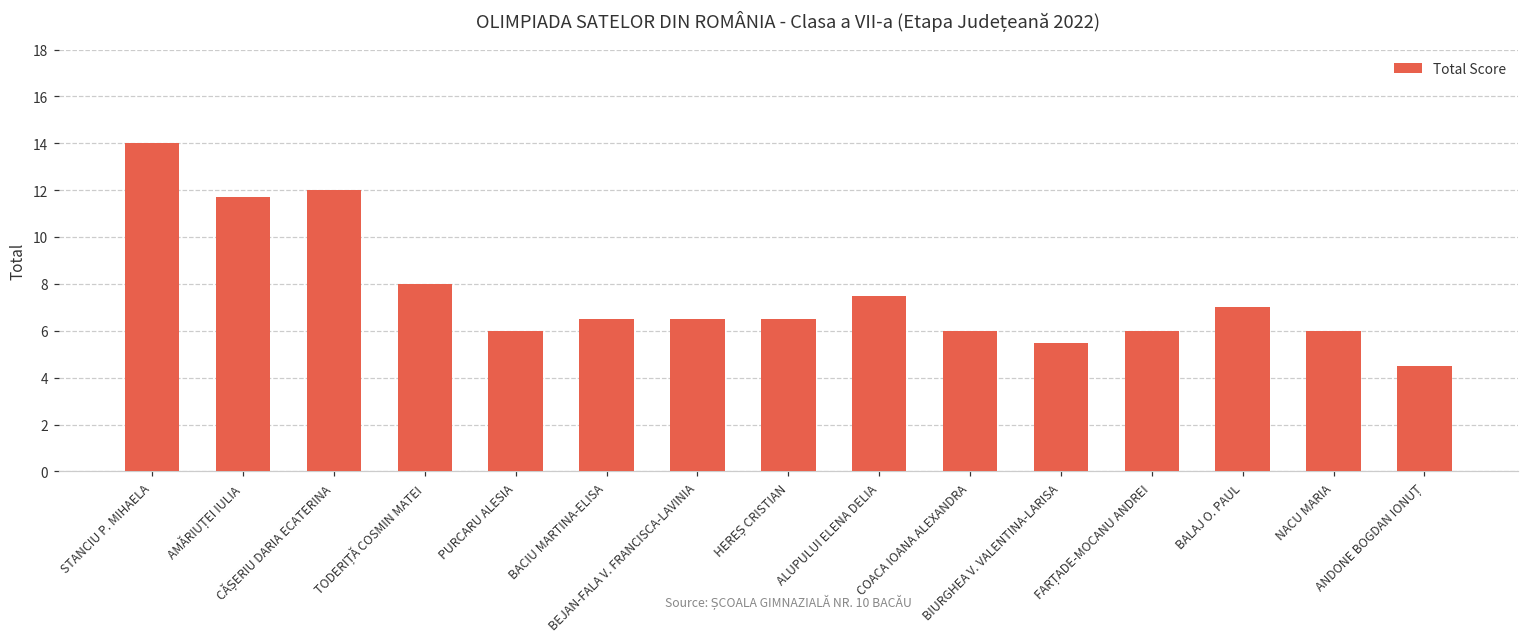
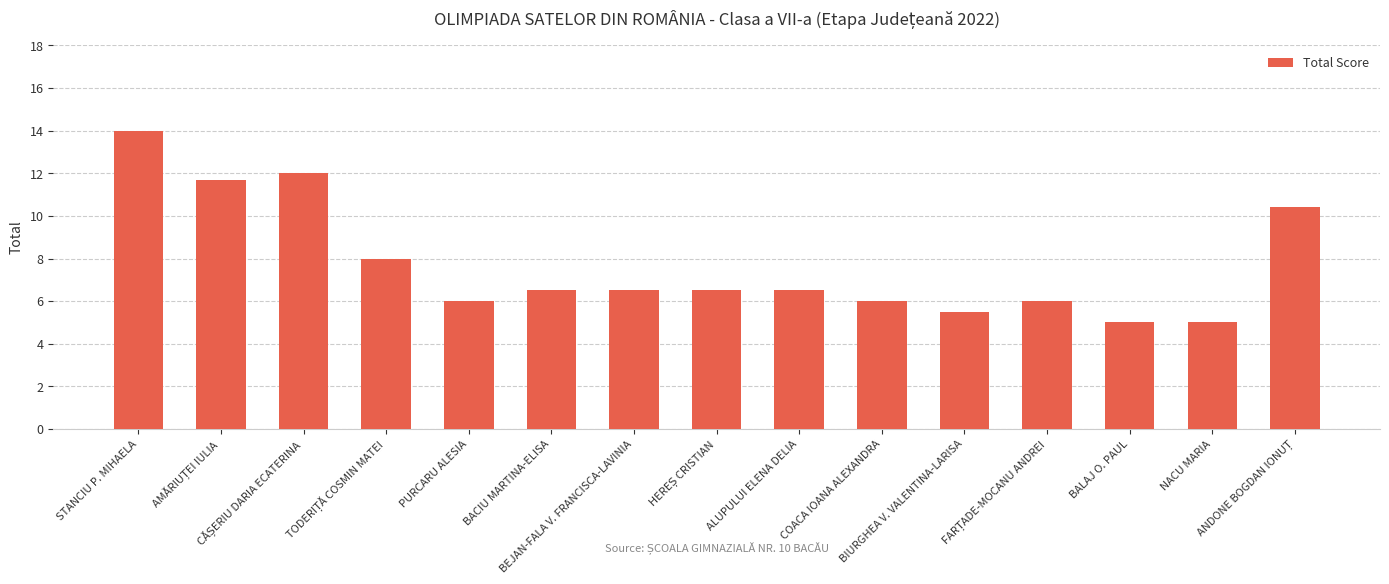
ALUPULUI ELENA DELIA: 7.5 -> 6.5
BALAJ O. PAUL: 7 -> 5
NACU MARIA: 6 -> 5
ANDONE BOGDAN IONUȚ: 4.5 -> 10.4
